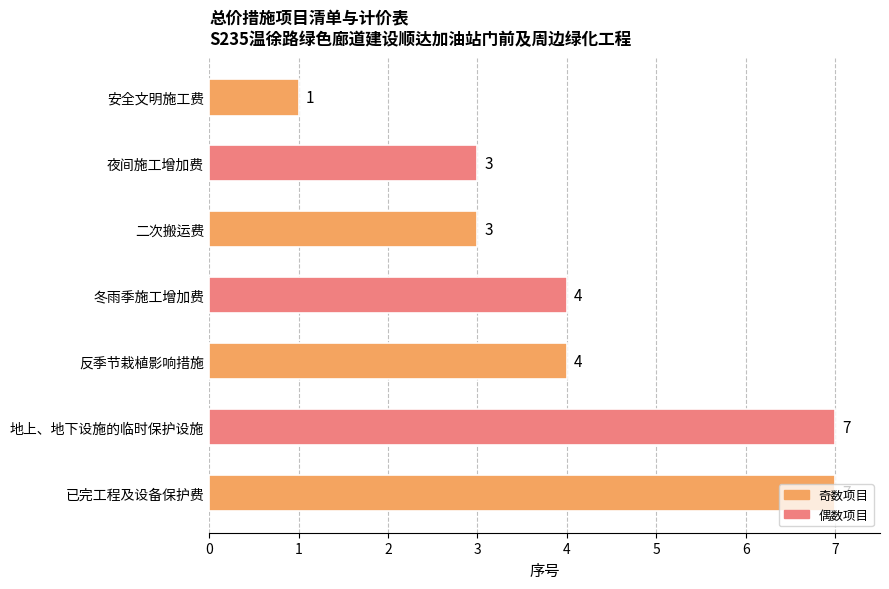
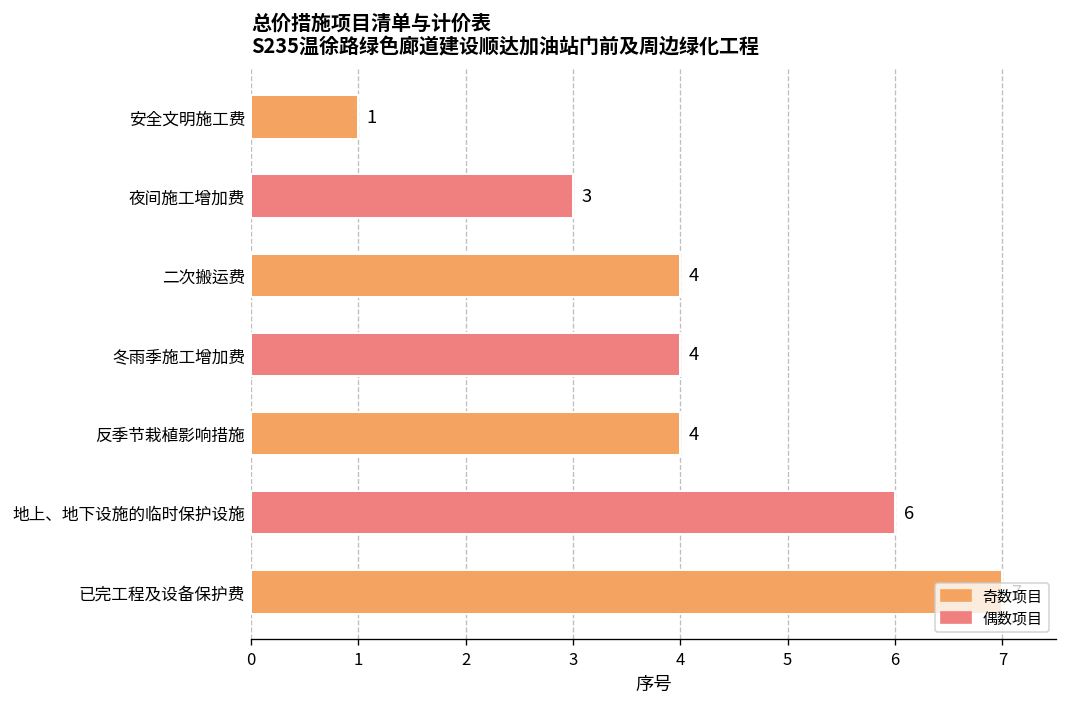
二次搬运费: 3 -> 4
地上、地下设施的临时保护设施: 7 -> 6
